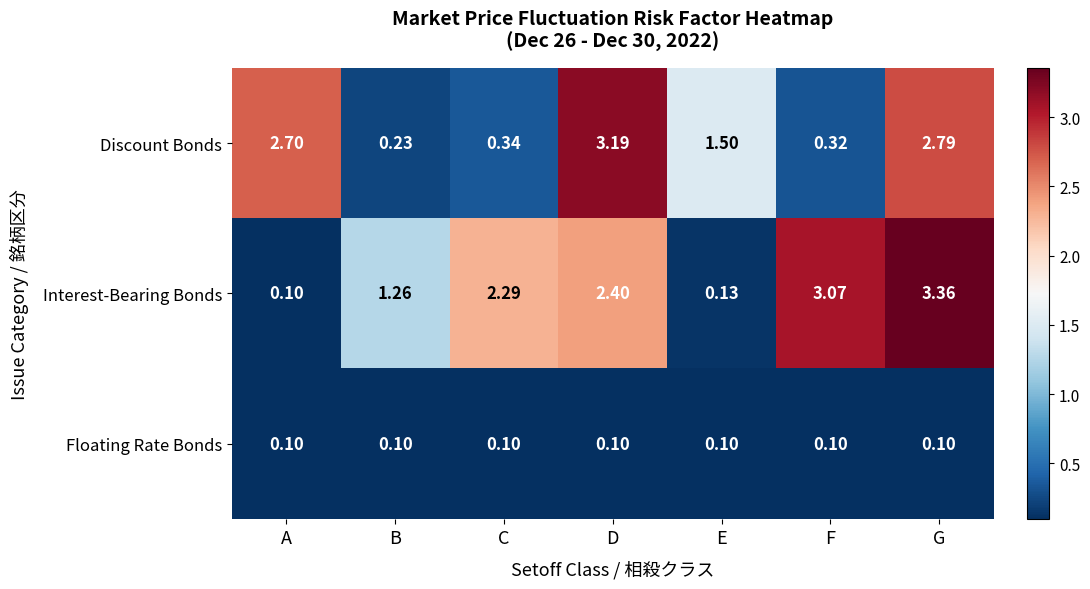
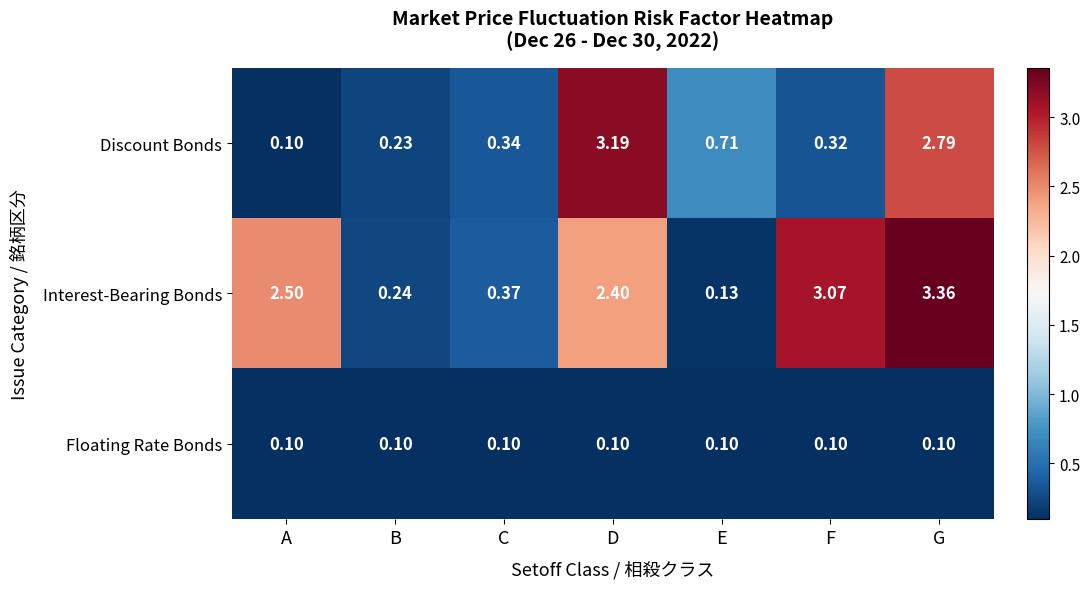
Discount Bonds, A: 2.70 -> 0.10
Discount Bonds, E: 1.50 -> 0.71
Interest-Bearing Bonds, A: 0.10 -> 2.50
Interest-Bearing Bonds, B: 1.26 -> 0.24
Interest-Bearing Bonds, C: 2.29 -> 0.37
